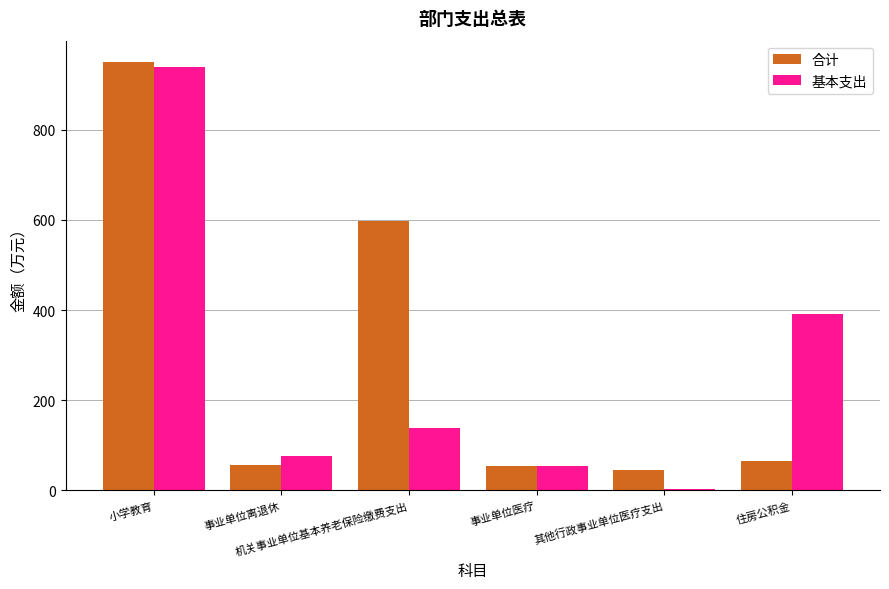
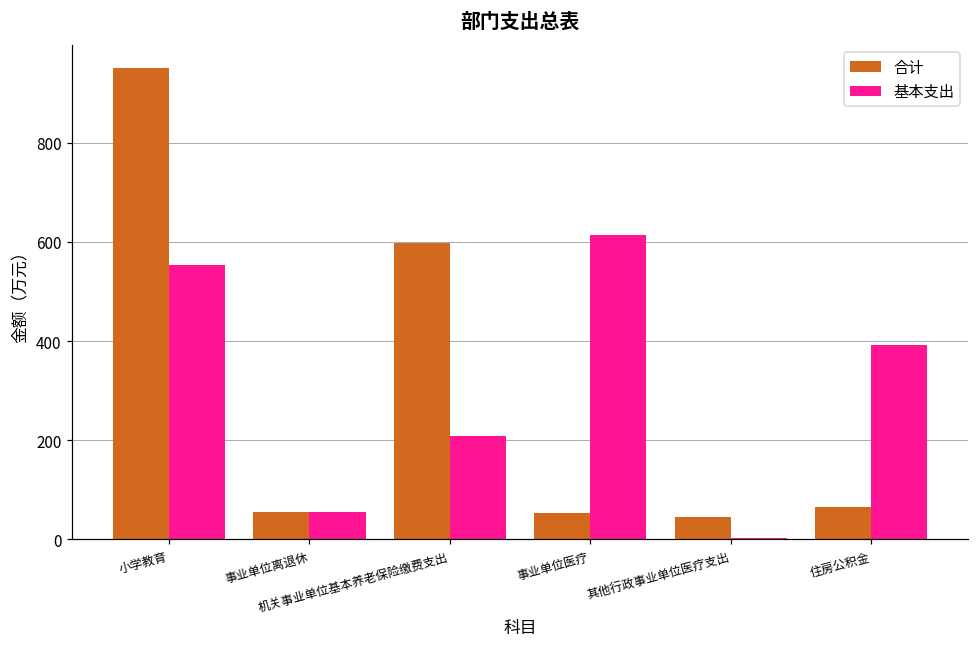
基本支出, 小学教育: 940 -> 550
基本支出, 事业单位离退休: 80 -> 60
基本支出, 机关事业单位基本养老保险缴费支出: 140 -> 210
基本支出, 事业单位医疗: 50 -> 610
